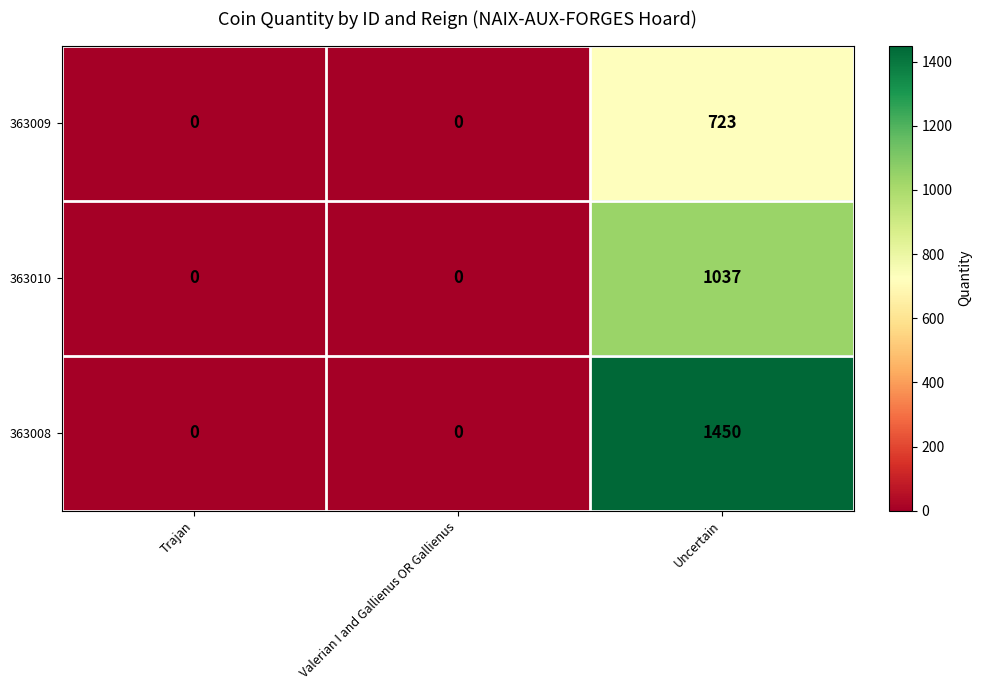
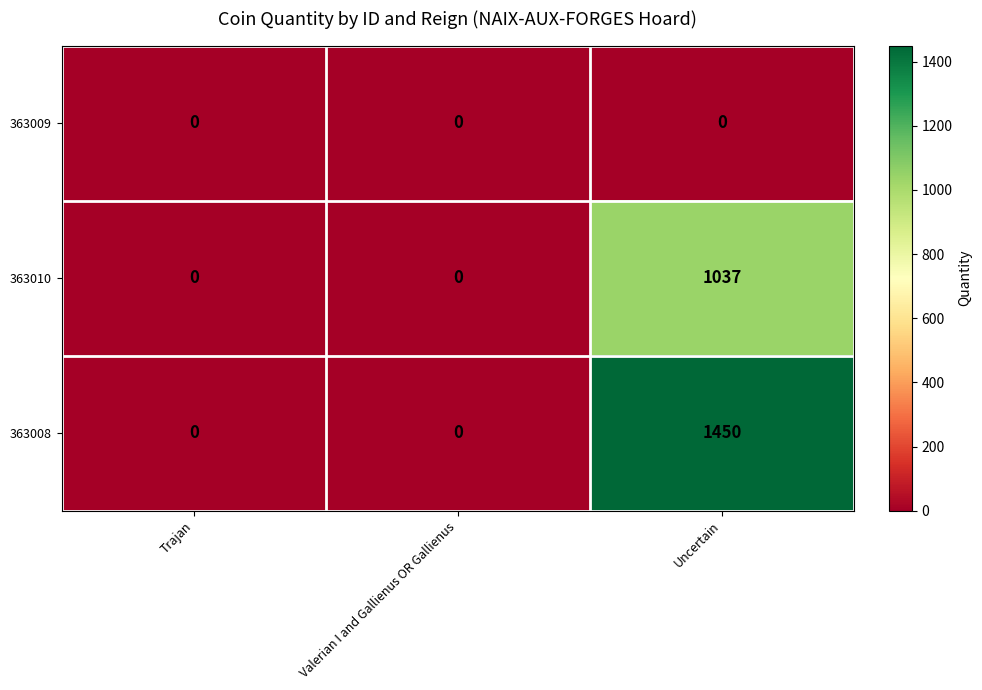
363009, Uncertain: 723 -> 0
